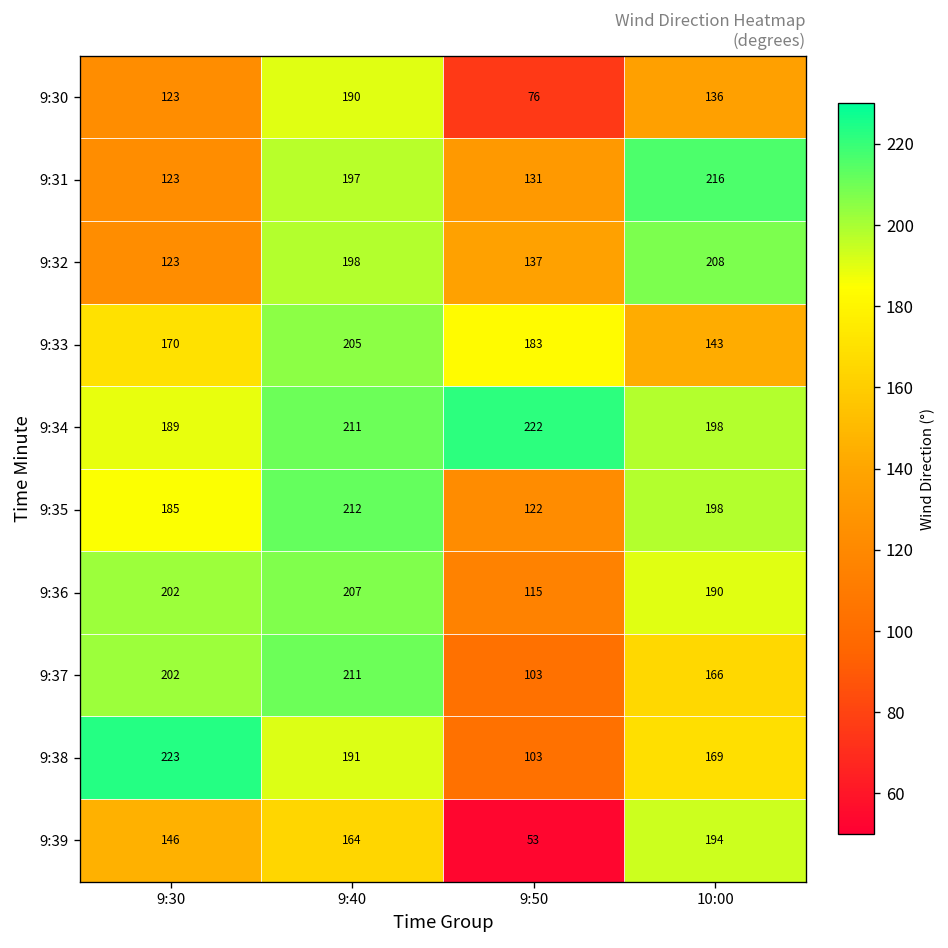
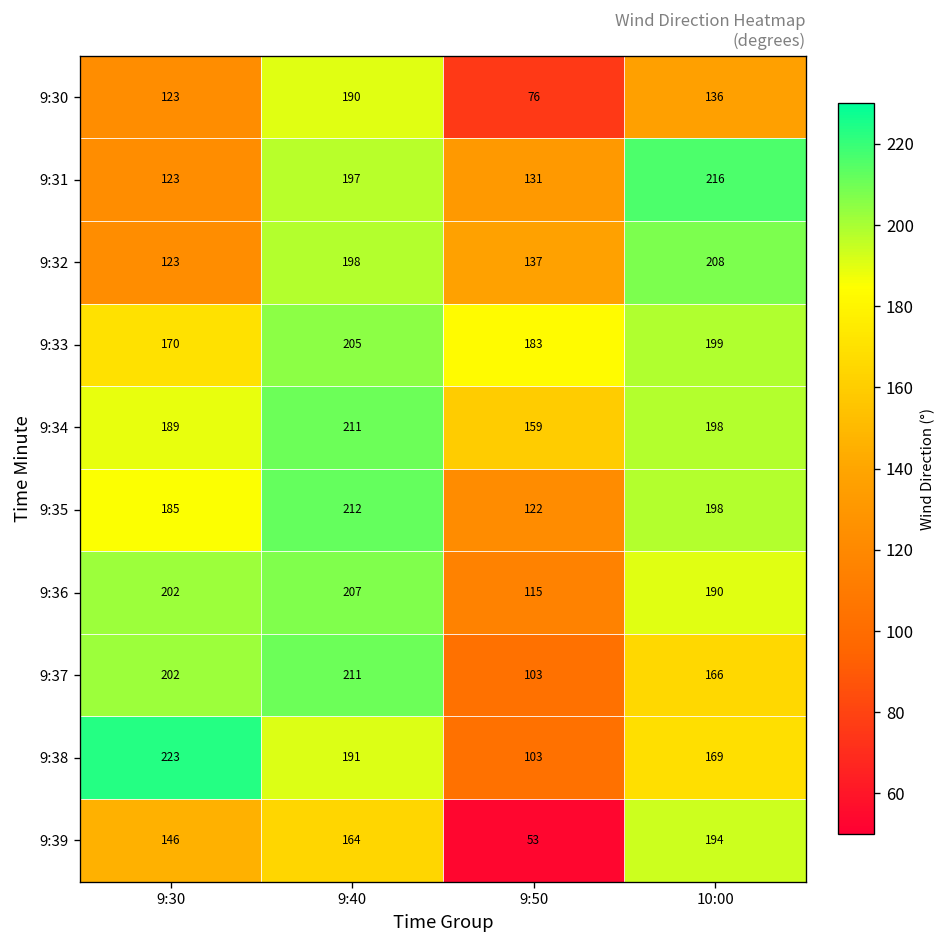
9:33, 10:00: 143 -> 199
9:34, 9:50: 222 -> 159
